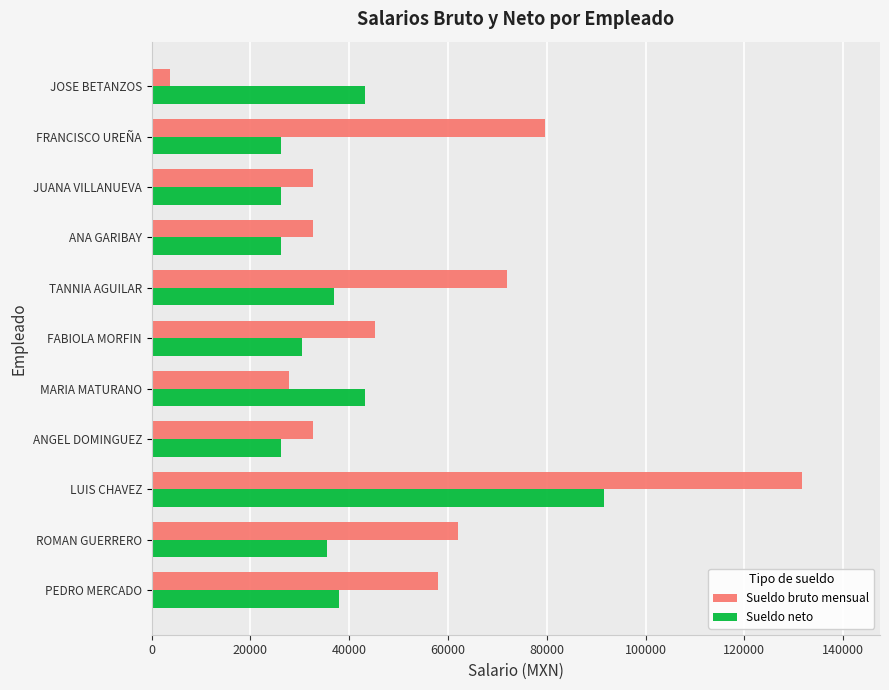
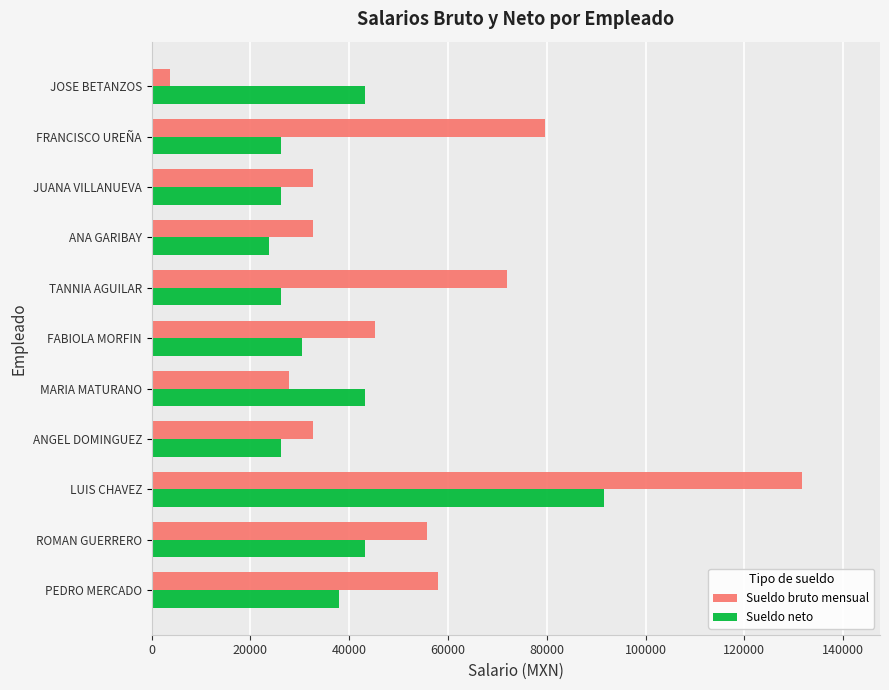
Sueldo neto, ANA GARIBAY: 26000 -> 24000
Sueldo neto, TANNIA AGUILAR: 37000 -> 26000
Sueldo bruto mensual, ROMAN GUERRERO: 62000 -> 56000
Sueldo neto, ROMAN GUERRERO: 36000 -> 43000
